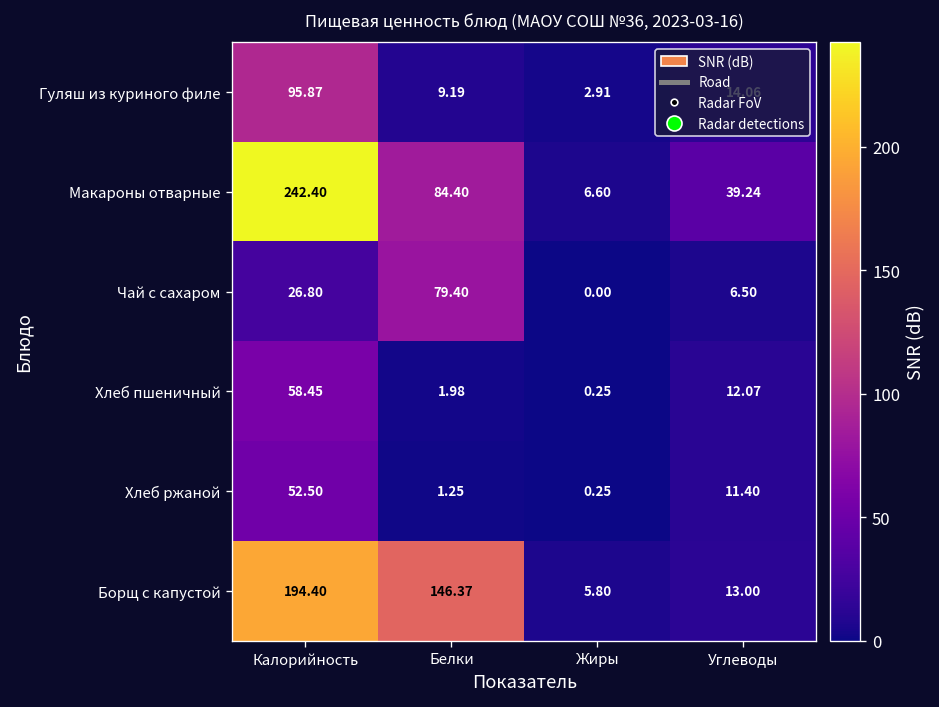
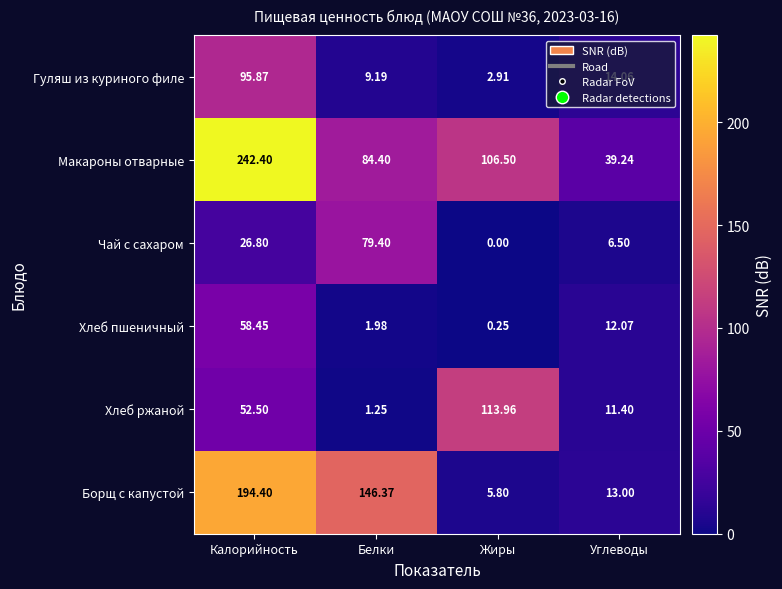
Макароны отварные, Жиры: 6.60 -> 106.50
Хлеб ржаной, Жиры: 0.25 -> 113.96
